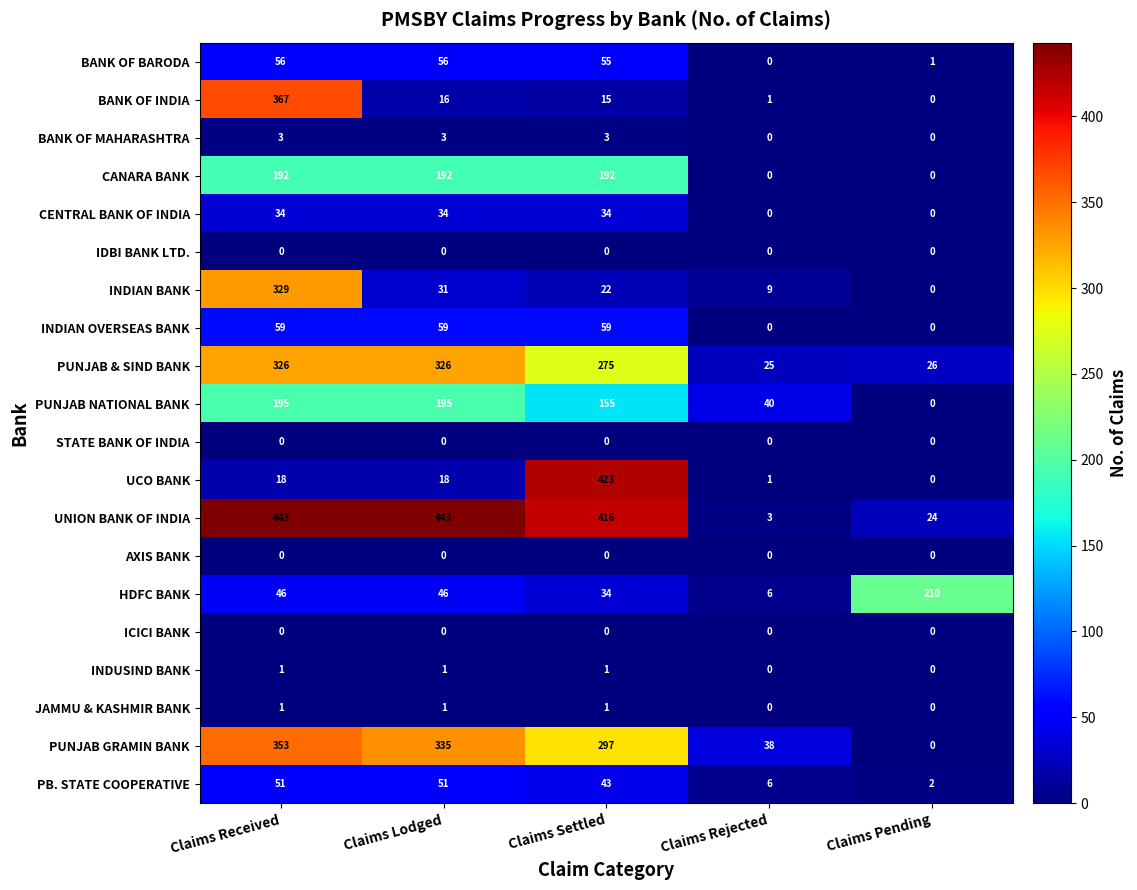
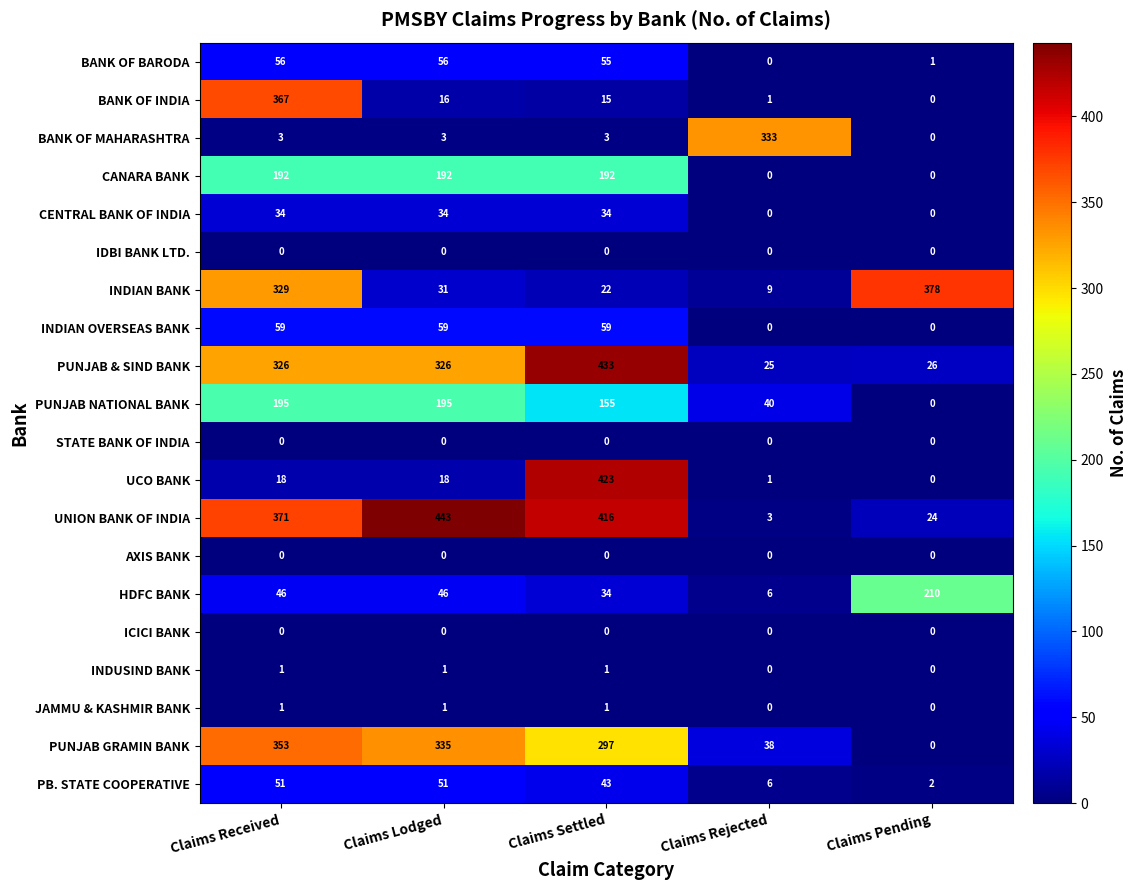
BANK OF MAHARASHTRA, Claims Rejected: 0 -> 333
INDIAN BANK, Claims Pending: 0 -> 378
PUNJAB & SIND BANK, Claims Settled: 275 -> 433
UNION BANK OF INDIA, Claims Received: 443 -> 371
